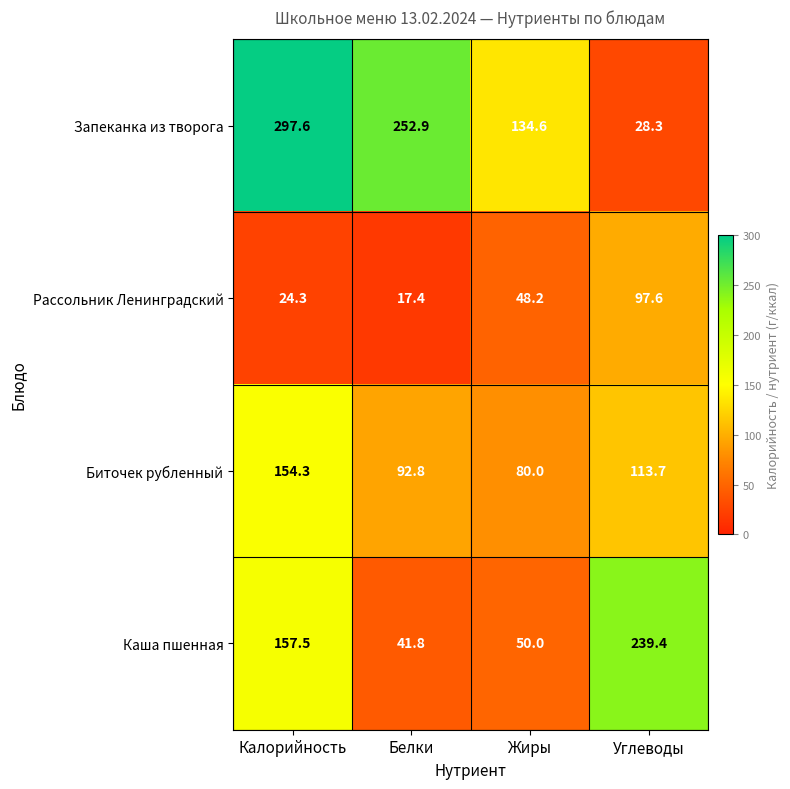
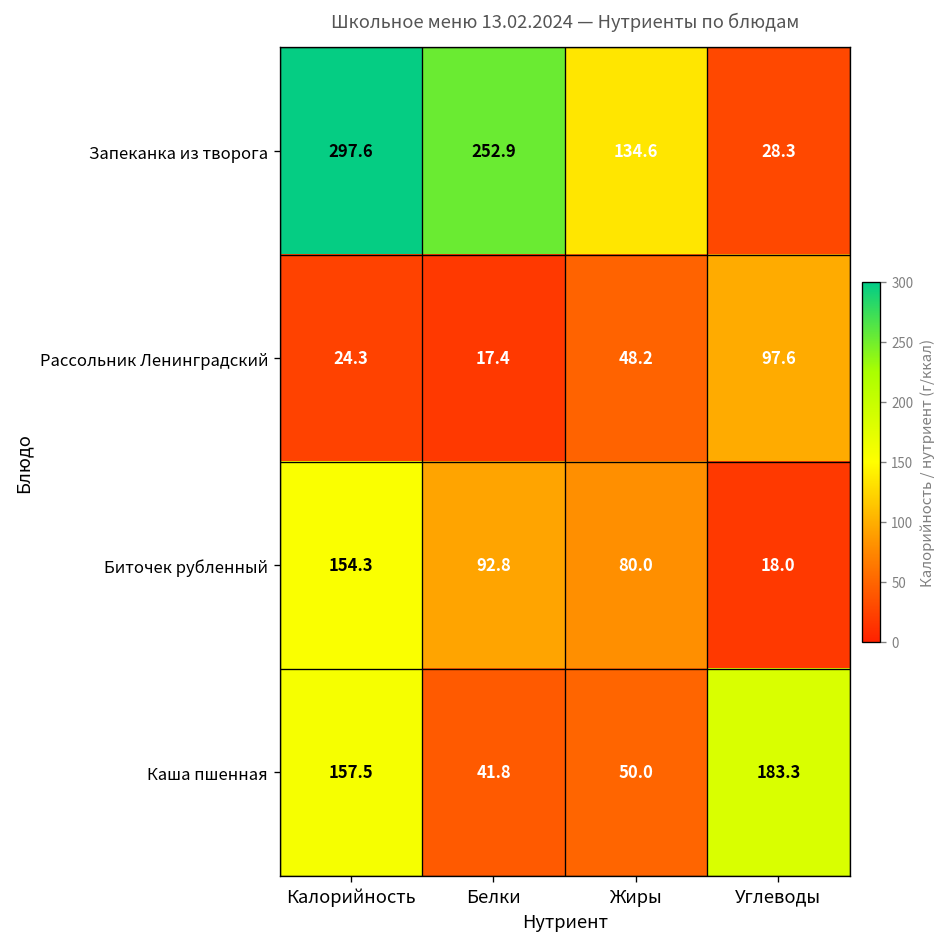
Биточек рубленный, Углеводы: 113.7 -> 18.0
Каша пшенная, Углеводы: 239.4 -> 183.3
